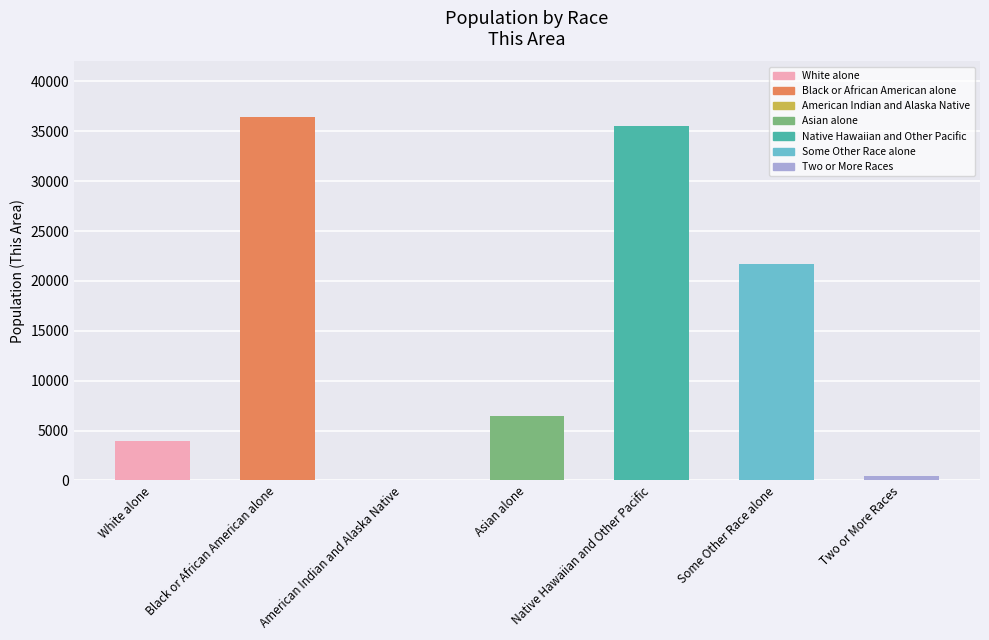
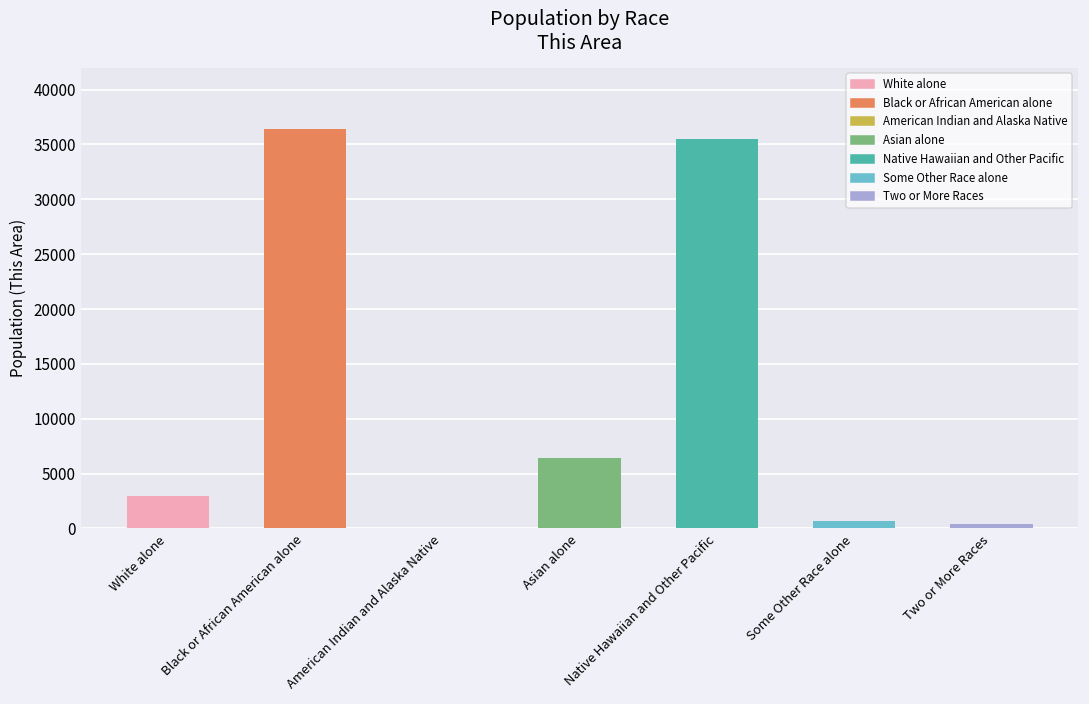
White alone: 4000 -> 3000
Some Other Race alone: 22000 -> 1000
